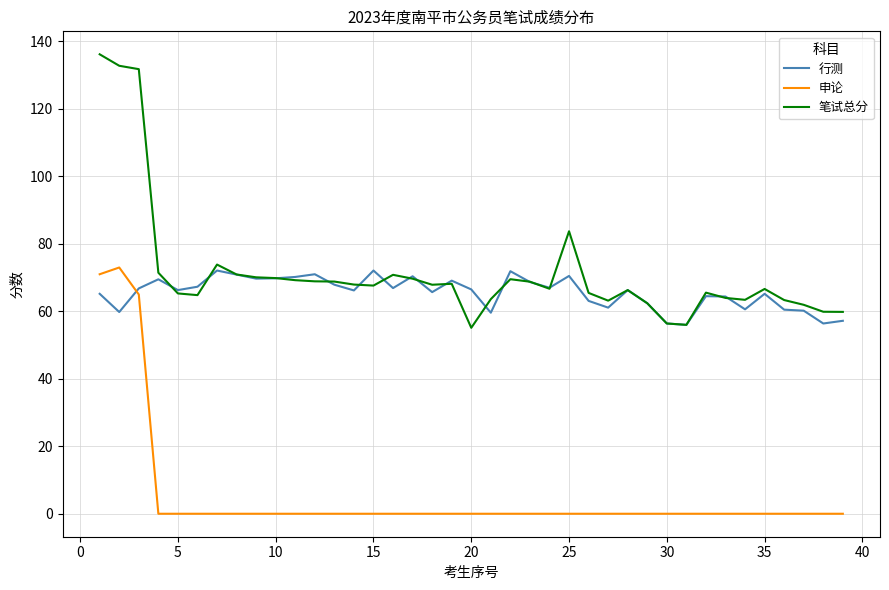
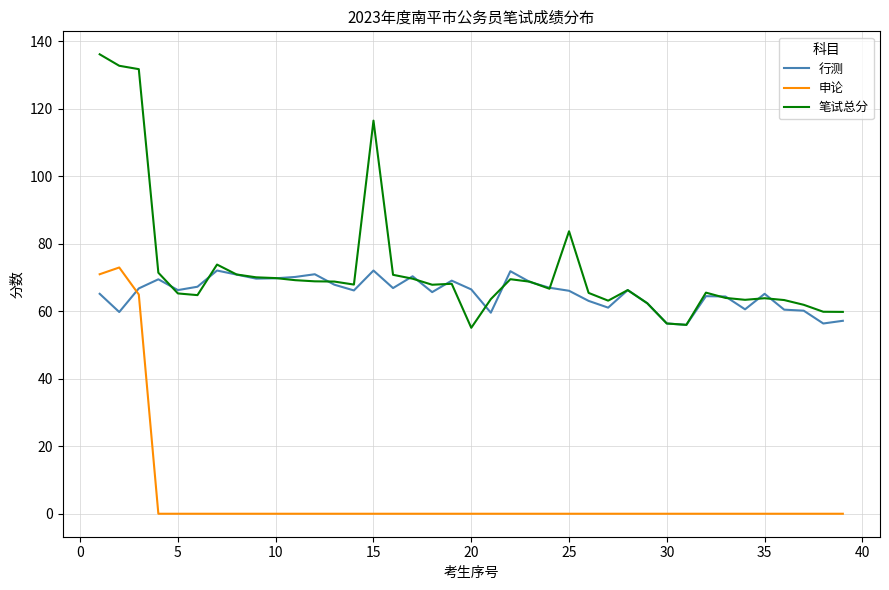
笔试总分, 15: 68 -> 117
行测, 25: 71 -> 66
笔试总分, 35: 67 -> 64
